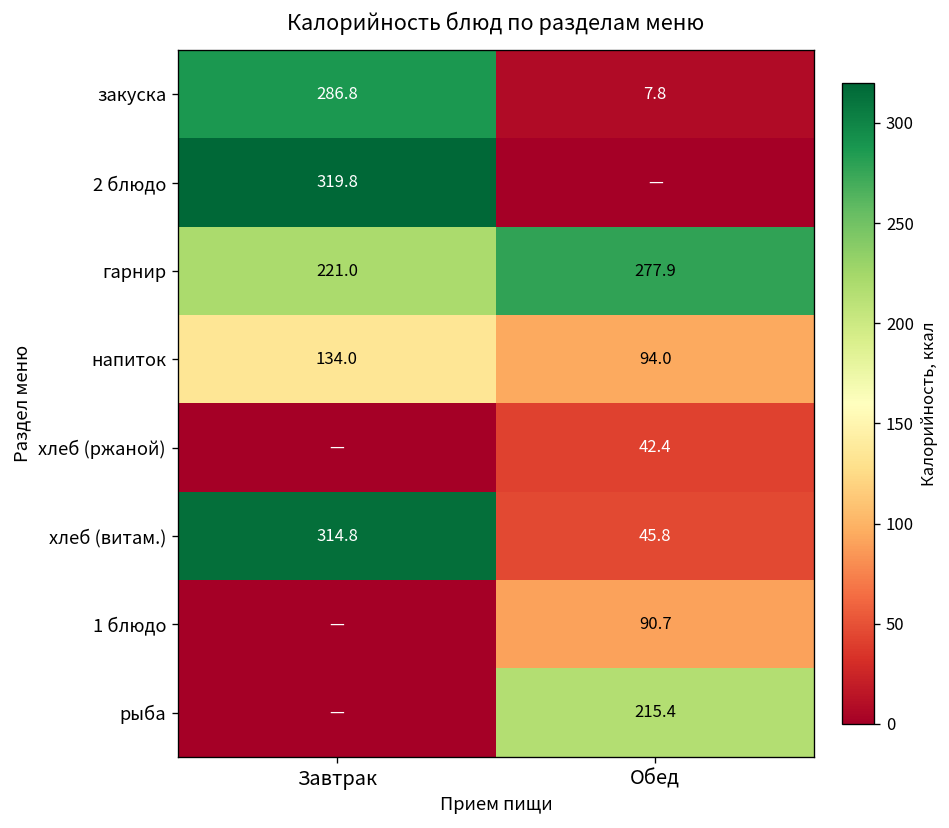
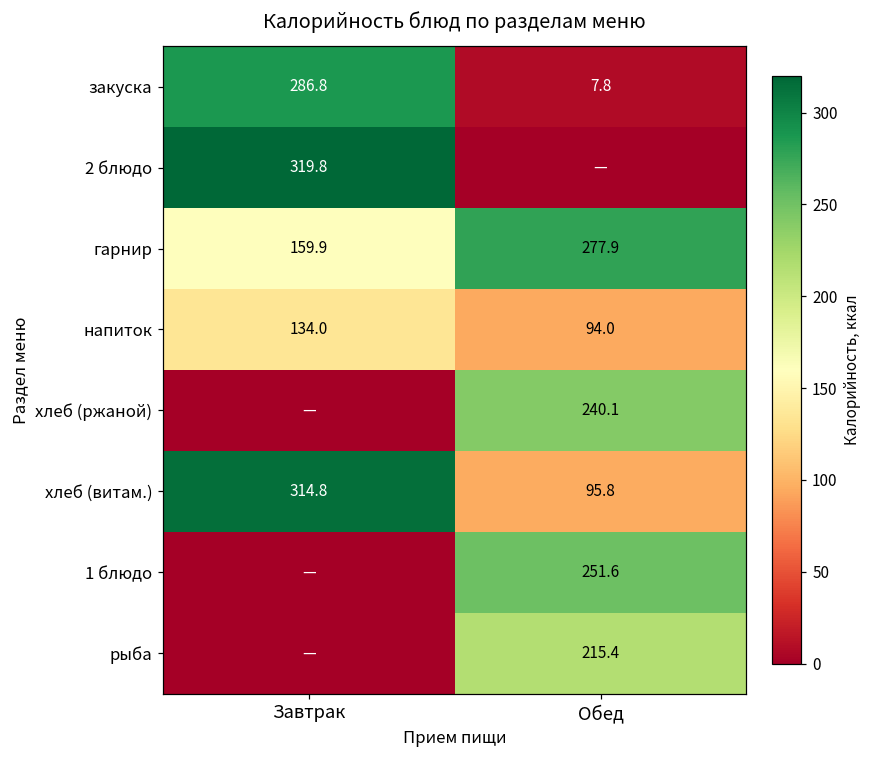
гарнир, Завтрак: 221.0 -> 159.9
хлеб (ржаной), Обед: 42.4 -> 240.1
хлеб (витам.), Обед: 45.8 -> 95.8
1 блюдо, Обед: 90.7 -> 251.6
